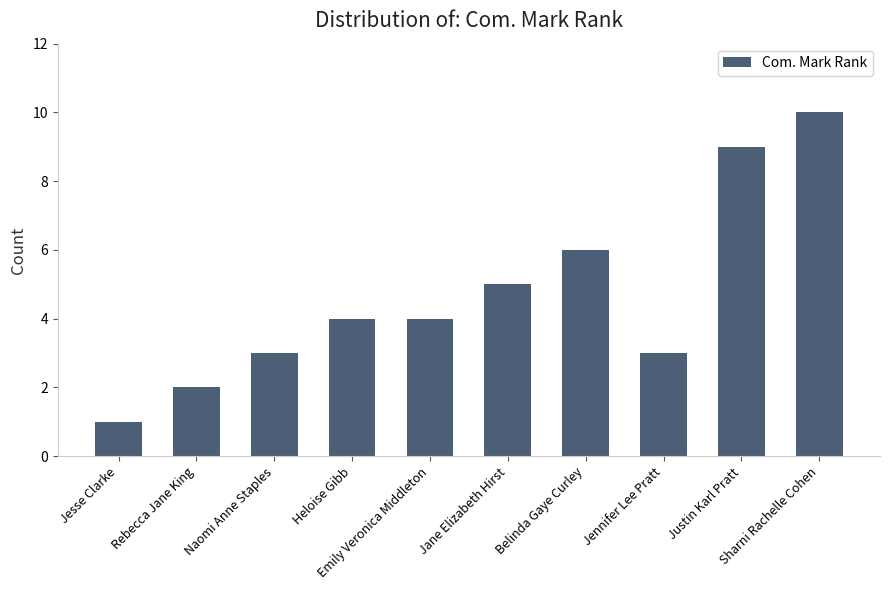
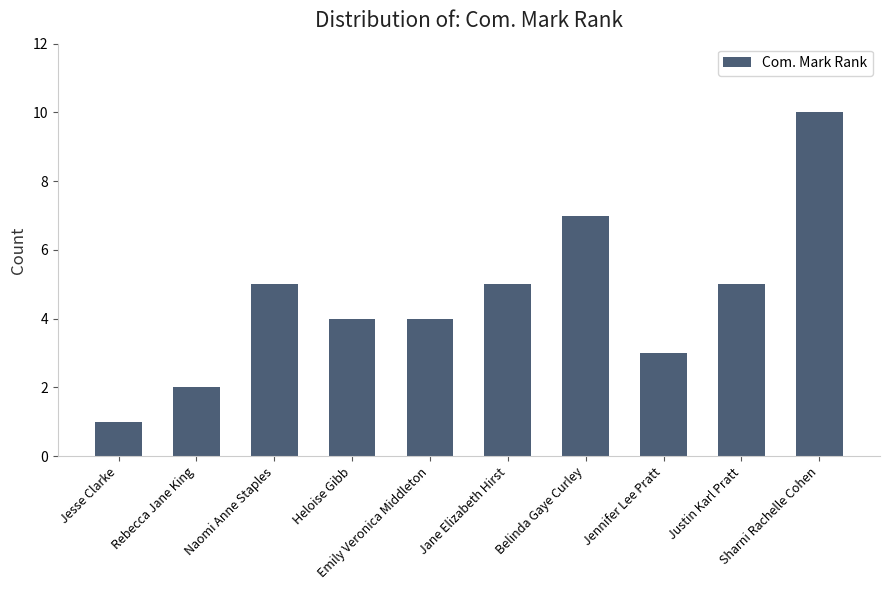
Naomi Anne Staples: 3 -> 5
Belinda Gaye Curley: 6 -> 7
Justin Karl Pratt: 9 -> 5
